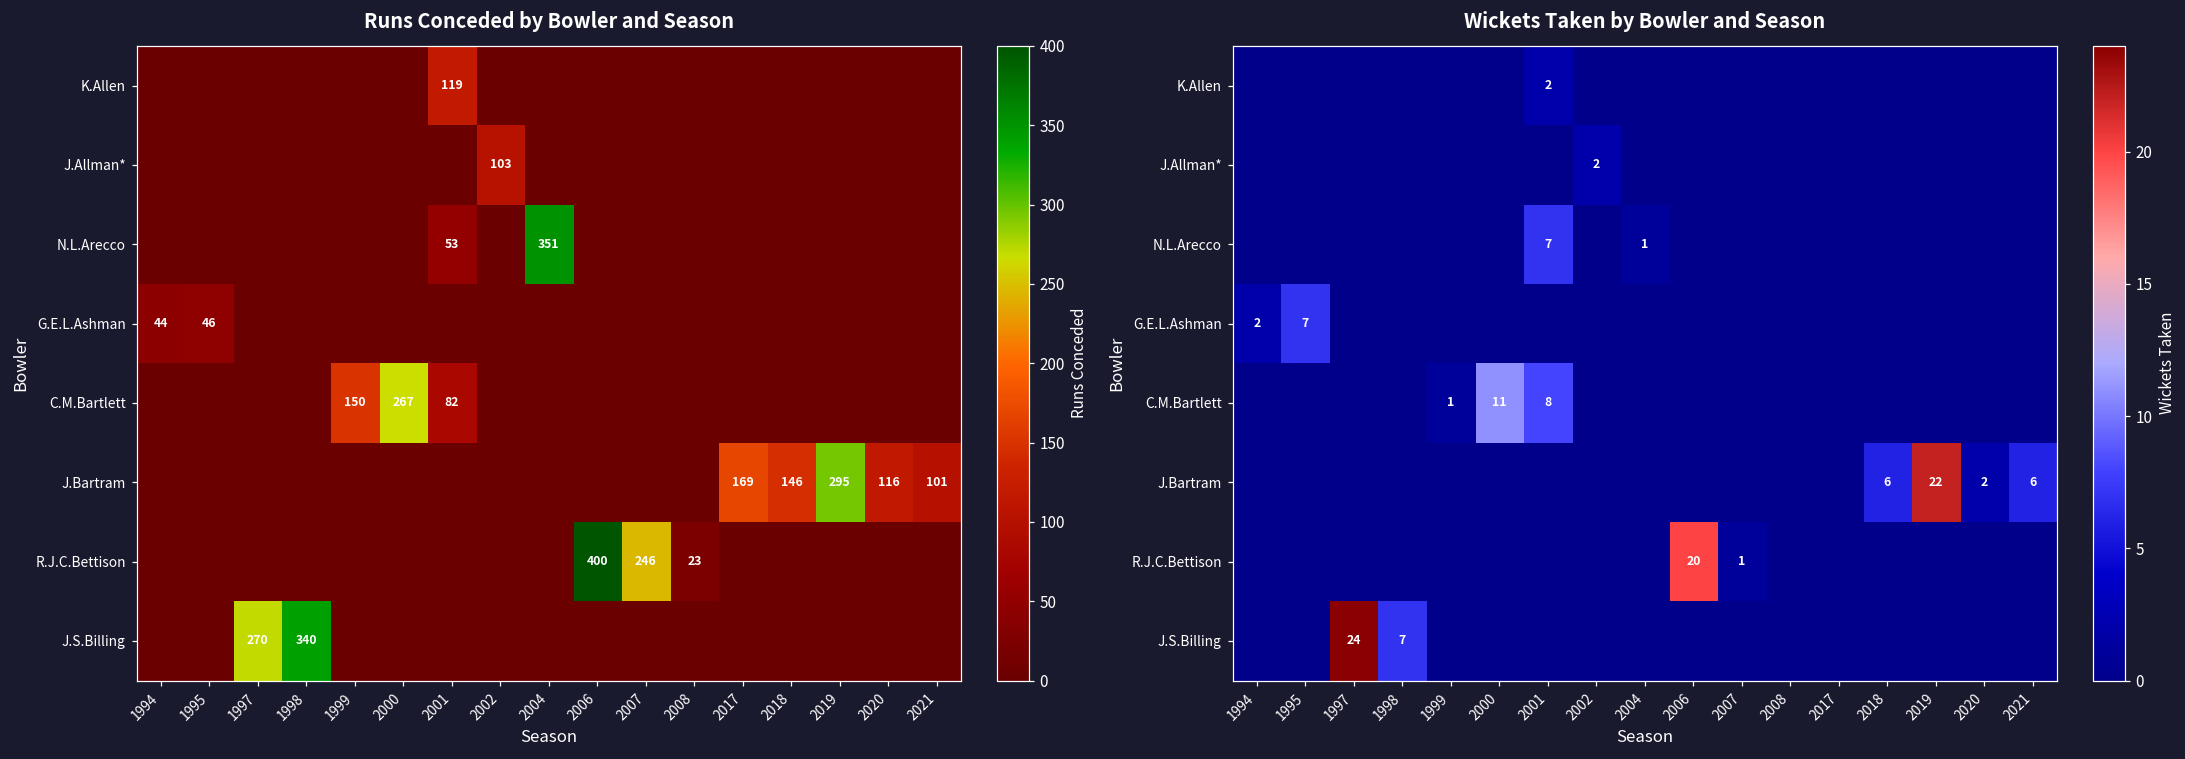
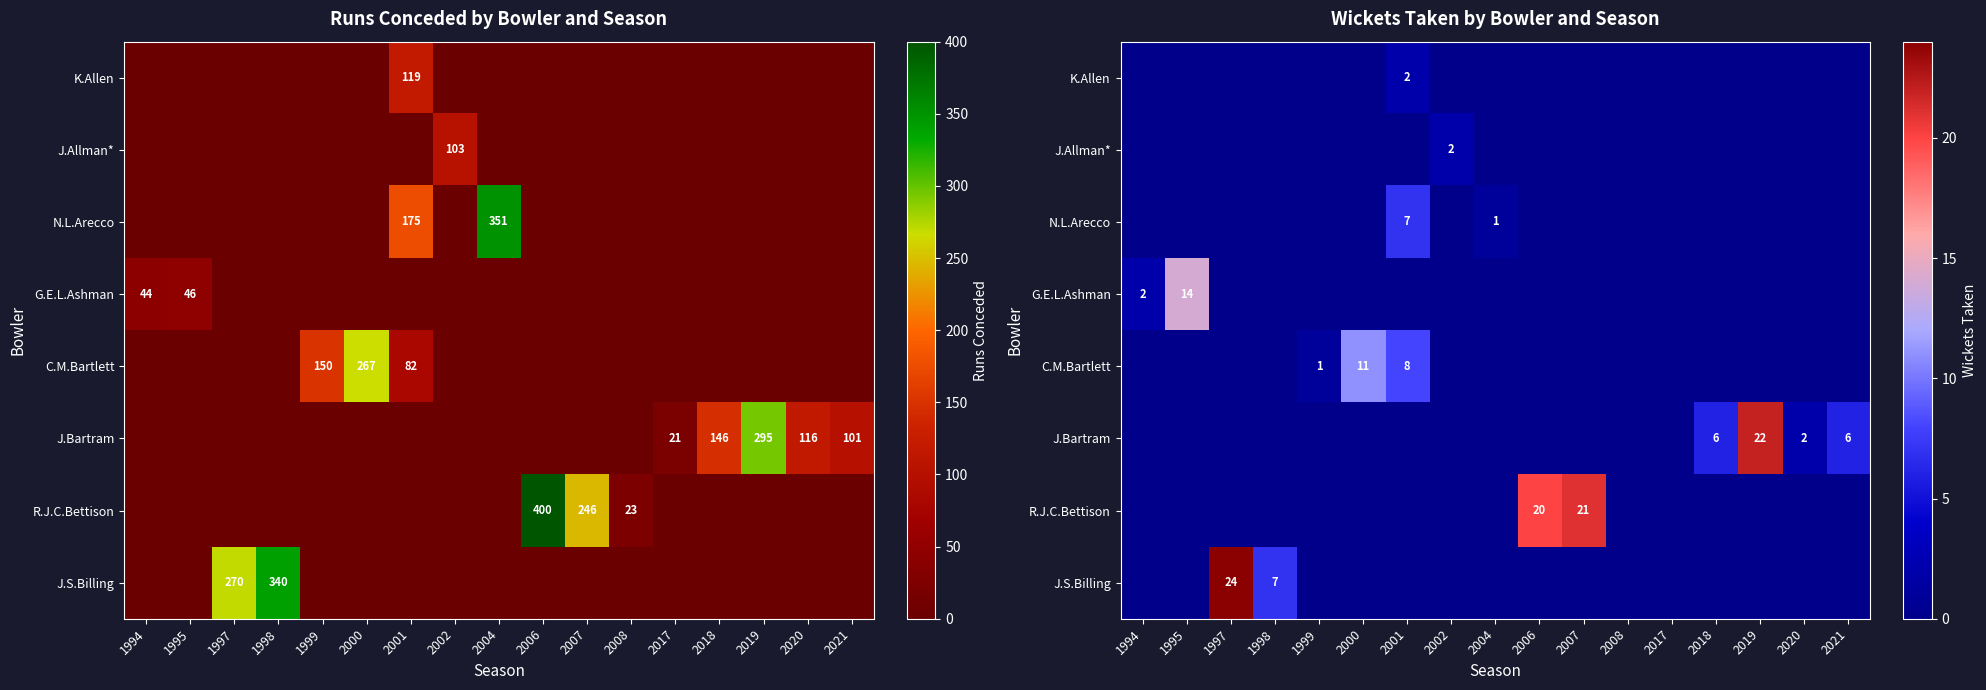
Runs Conceded by Bowler and Season, N.L.Arecco, 2001: 53 -> 175
Runs Conceded by Bowler and Season, J.Bartram, 2017: 169 -> 21
Wickets Taken by Bowler and Season, G.E.L.Ashman, 1995: 7 -> 14
Wickets Taken by Bowler and Season, R.J.C.Bettison, 2007: 1 -> 21
